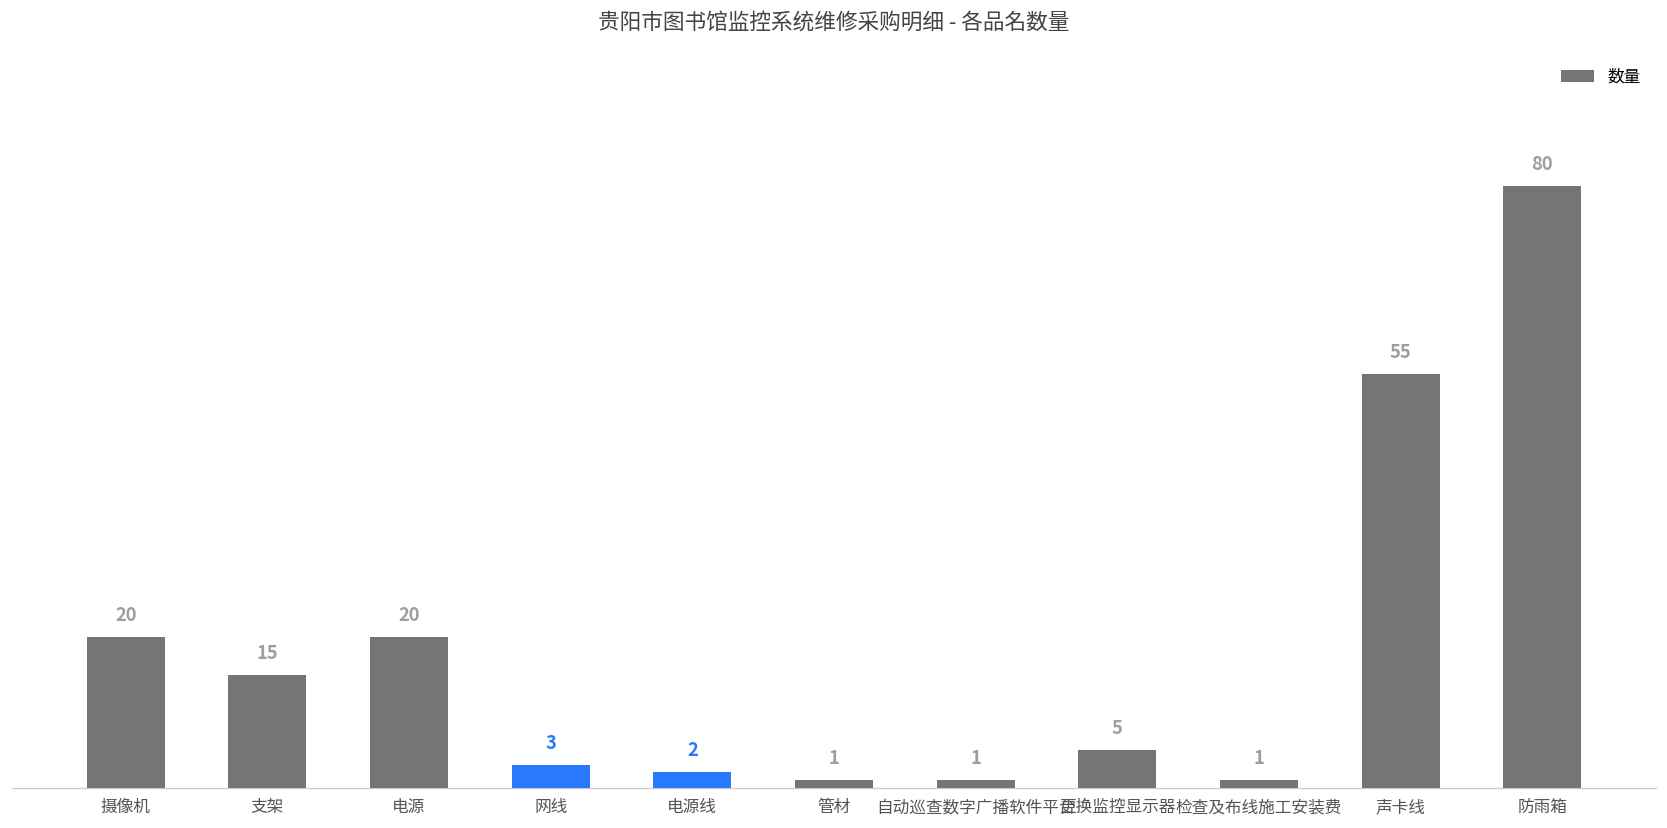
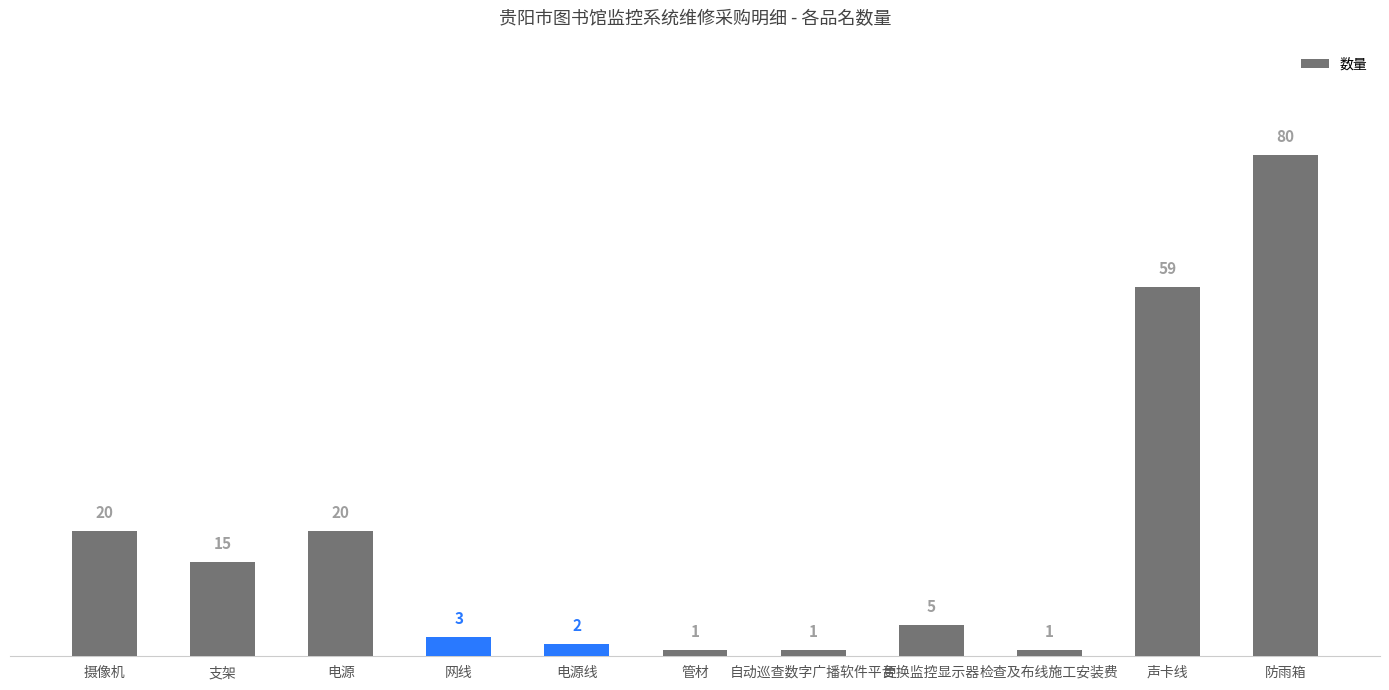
声卡线: 55 -> 59
